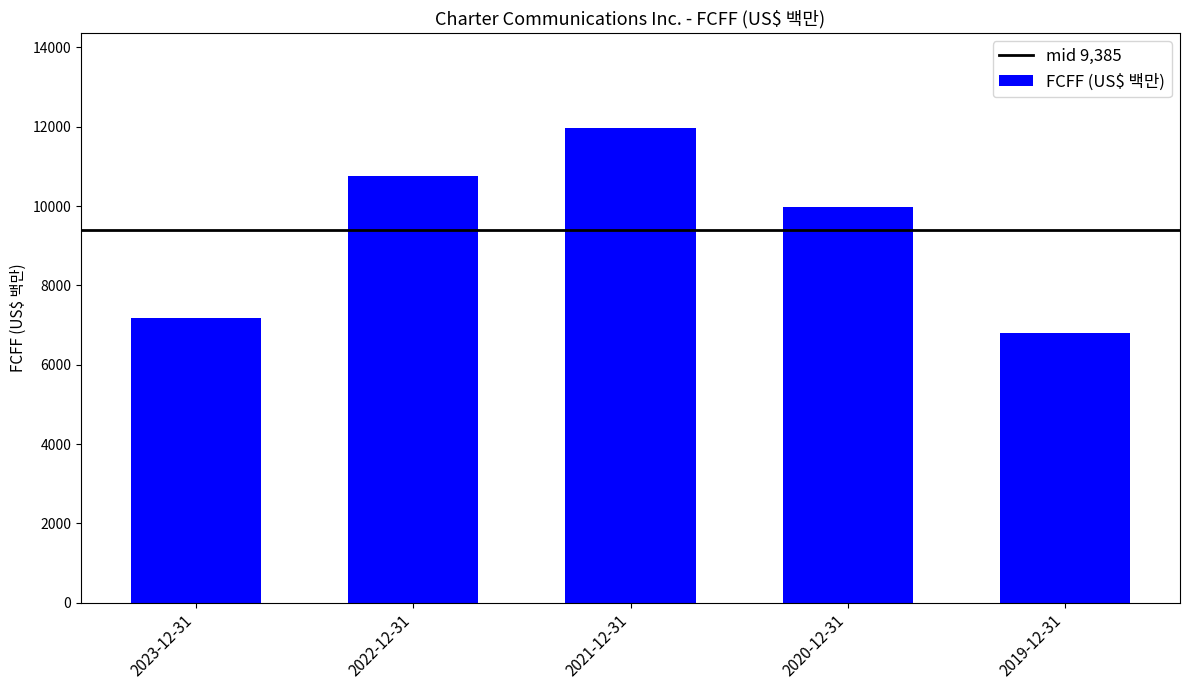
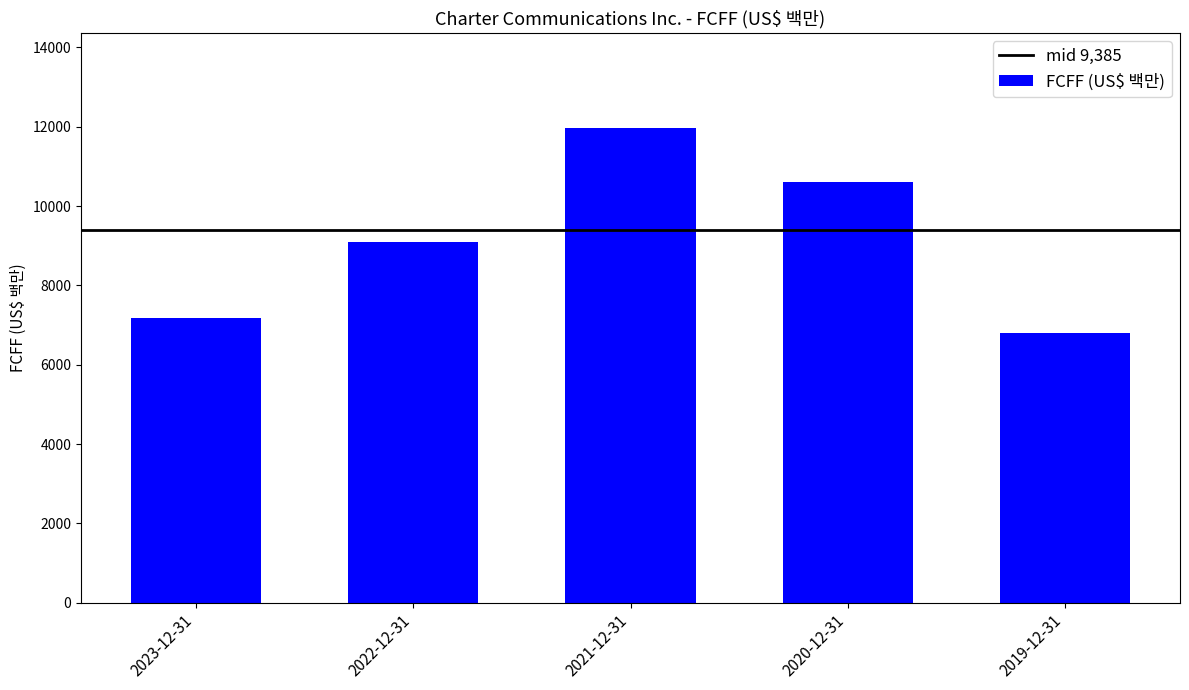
2022-12-31: 10800 -> 9100
2020-12-31: 10000 -> 10600
